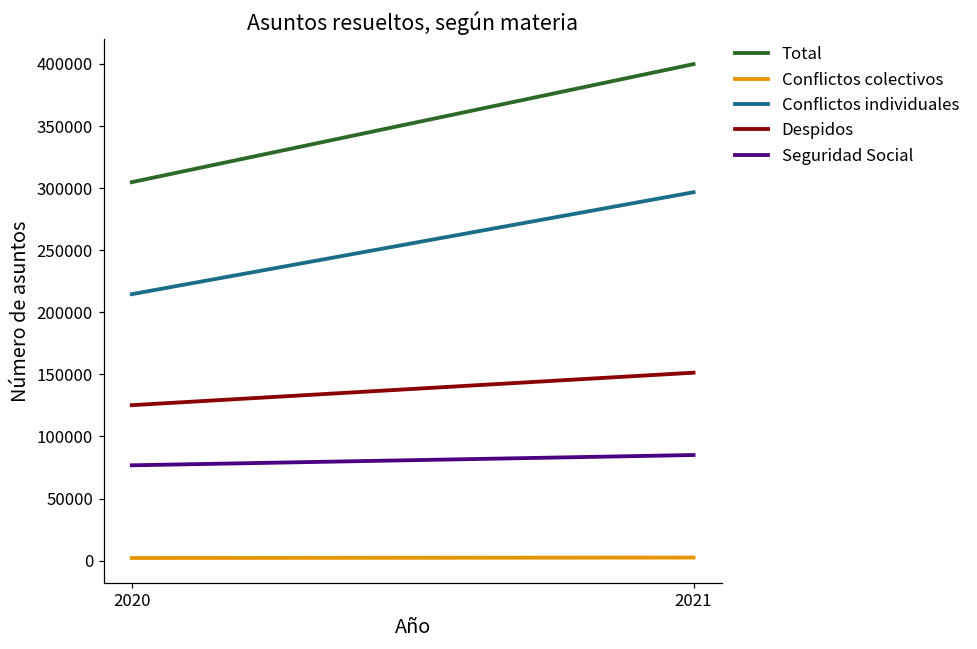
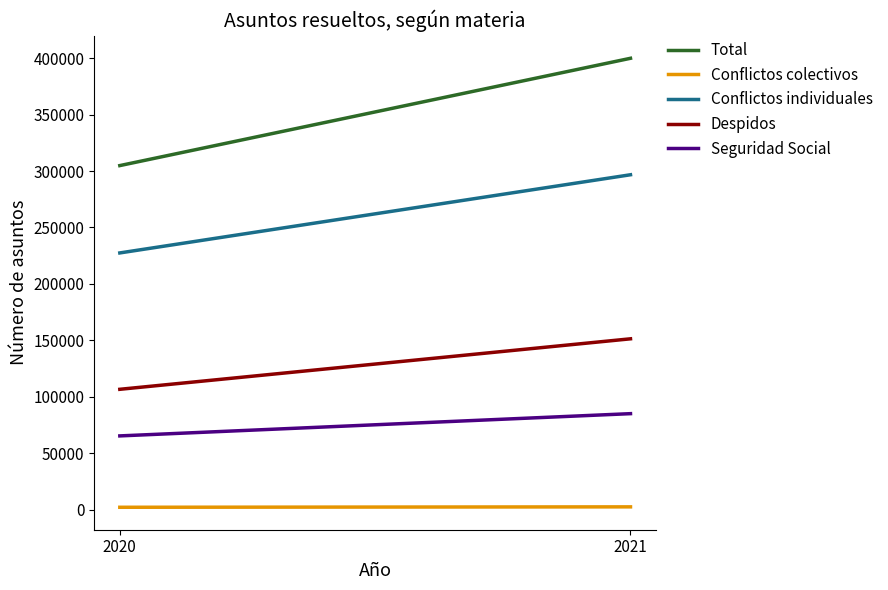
Conflictos individuales, 2020: 215000 -> 227000
Despidos, 2020: 125000 -> 107000
Seguridad Social, 2020: 77000 -> 65000
